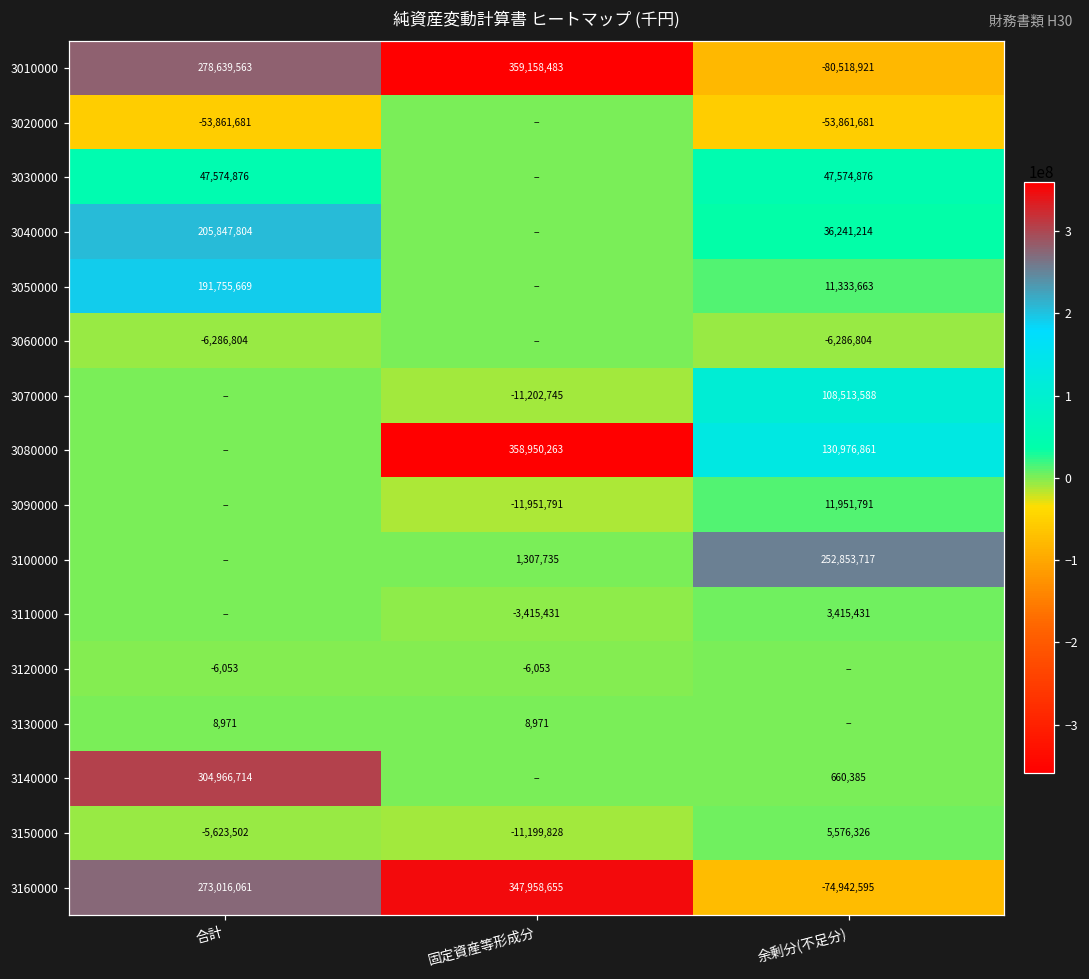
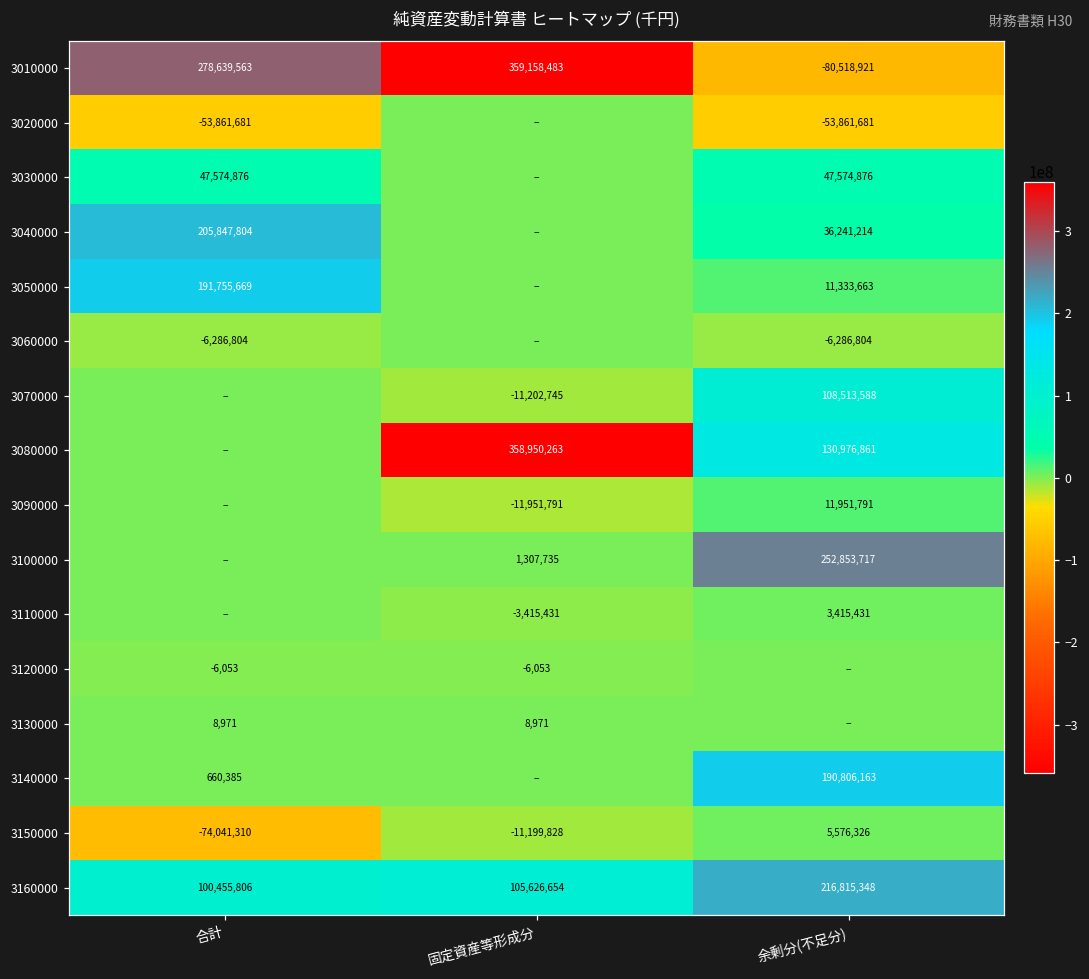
3140000, 合計: 304,966,714 -> 660,385
3140000, 余剰分(不足分): 660,385 -> 190,806,163
3150000, 合計: -5,623,502 -> -74,041,310
3160000, 合計: 273,016,061 -> 100,455,806
3160000, 固定資産等形成分: 347,958,655 -> 105,626,654
3160000, 余剰分(不足分): -74,942,595 -> 216,815,348
